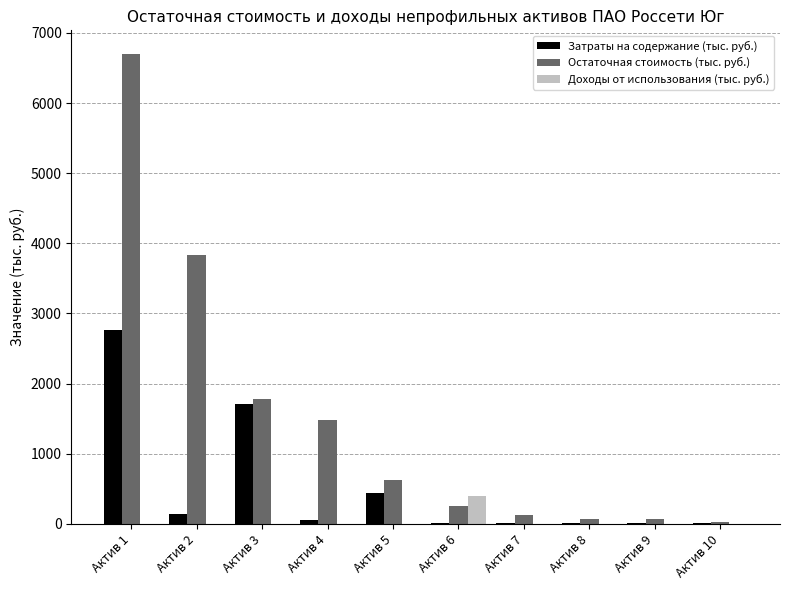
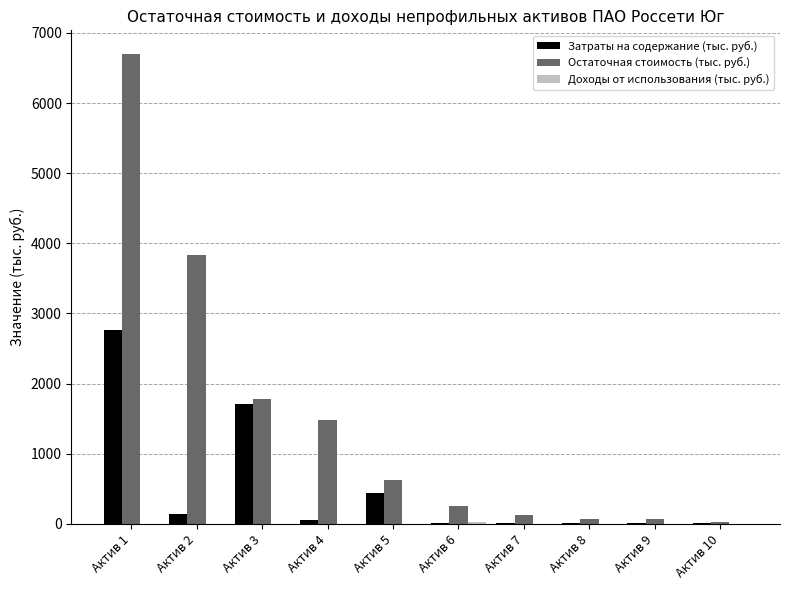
Доходы от использования (тыс. руб.), Актив 6: 400 -> 0
